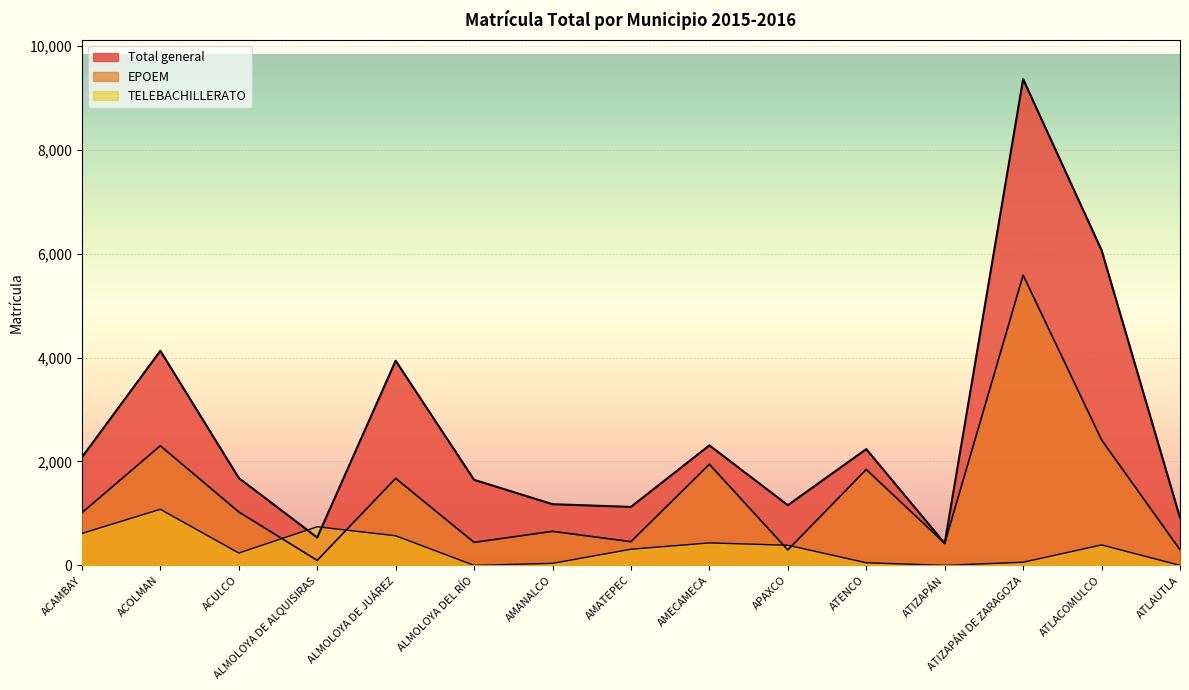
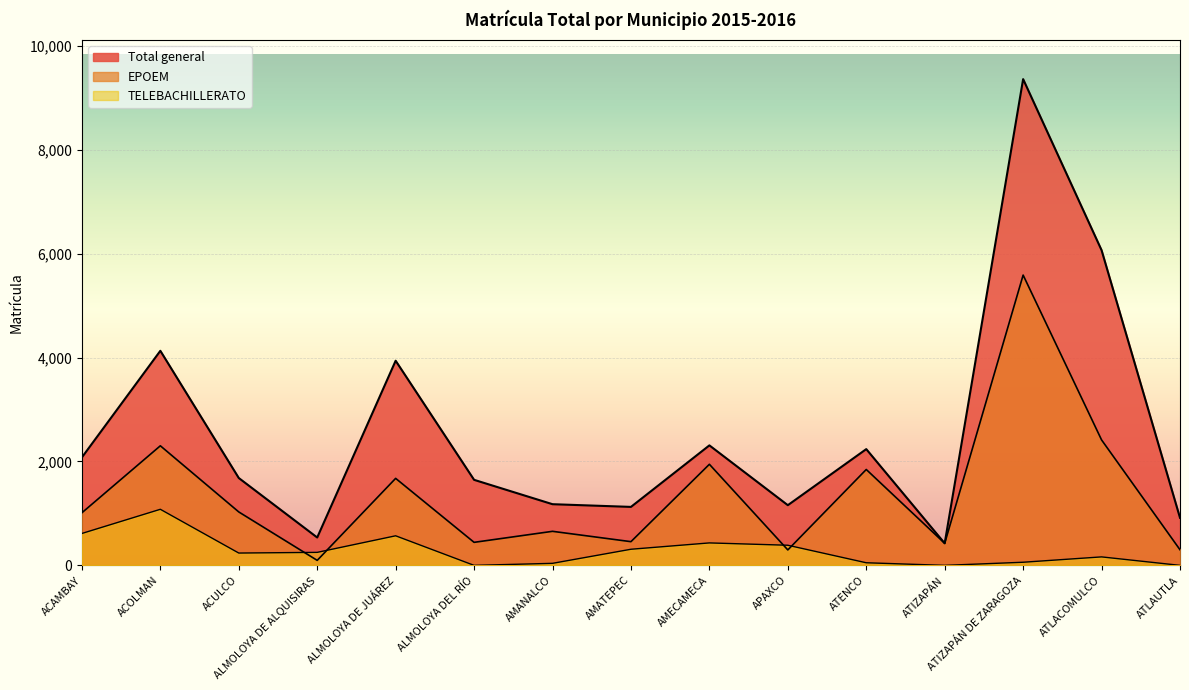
TELEBACHILLERATO, ALMOLOYA DE ALQUISIRAS: 700 -> 300
TELEBACHILLERATO, ATLACOMULCO: 400 -> 200
